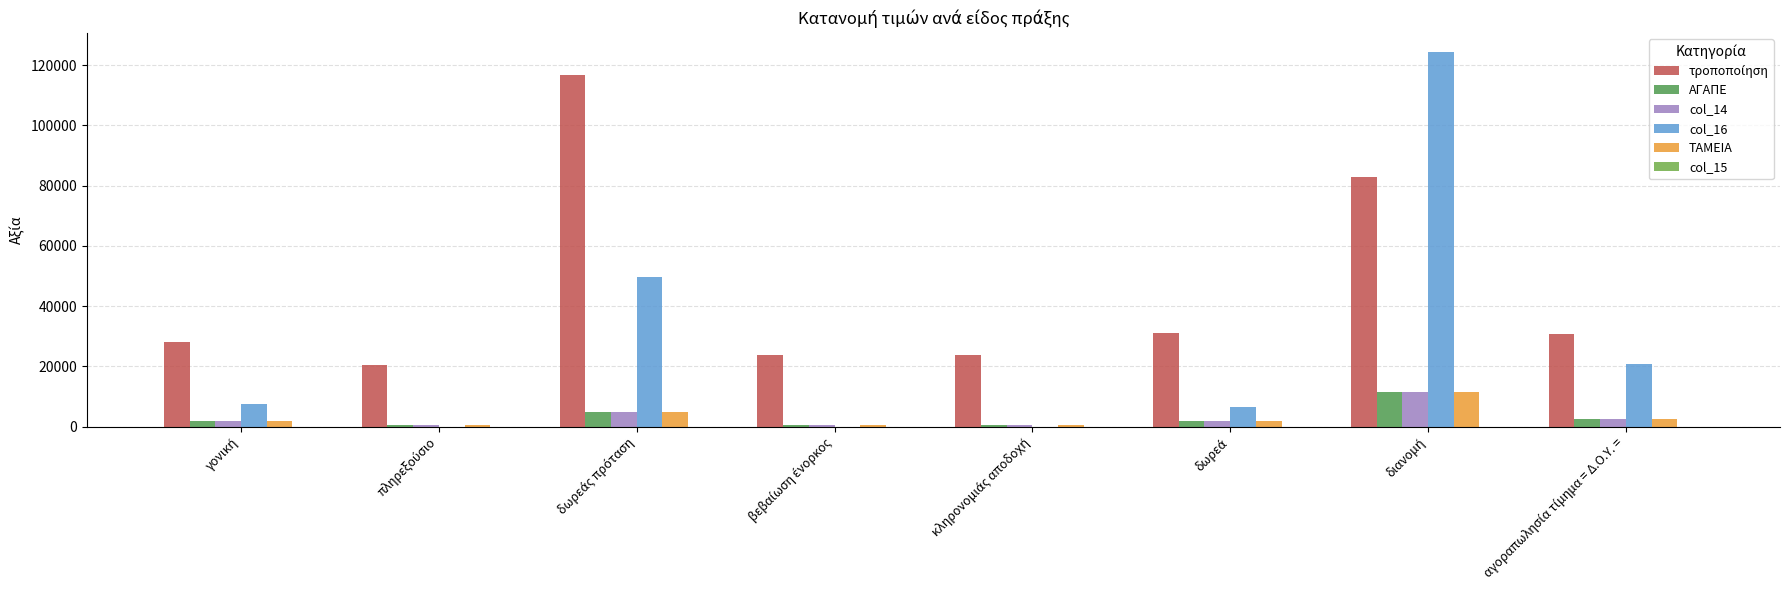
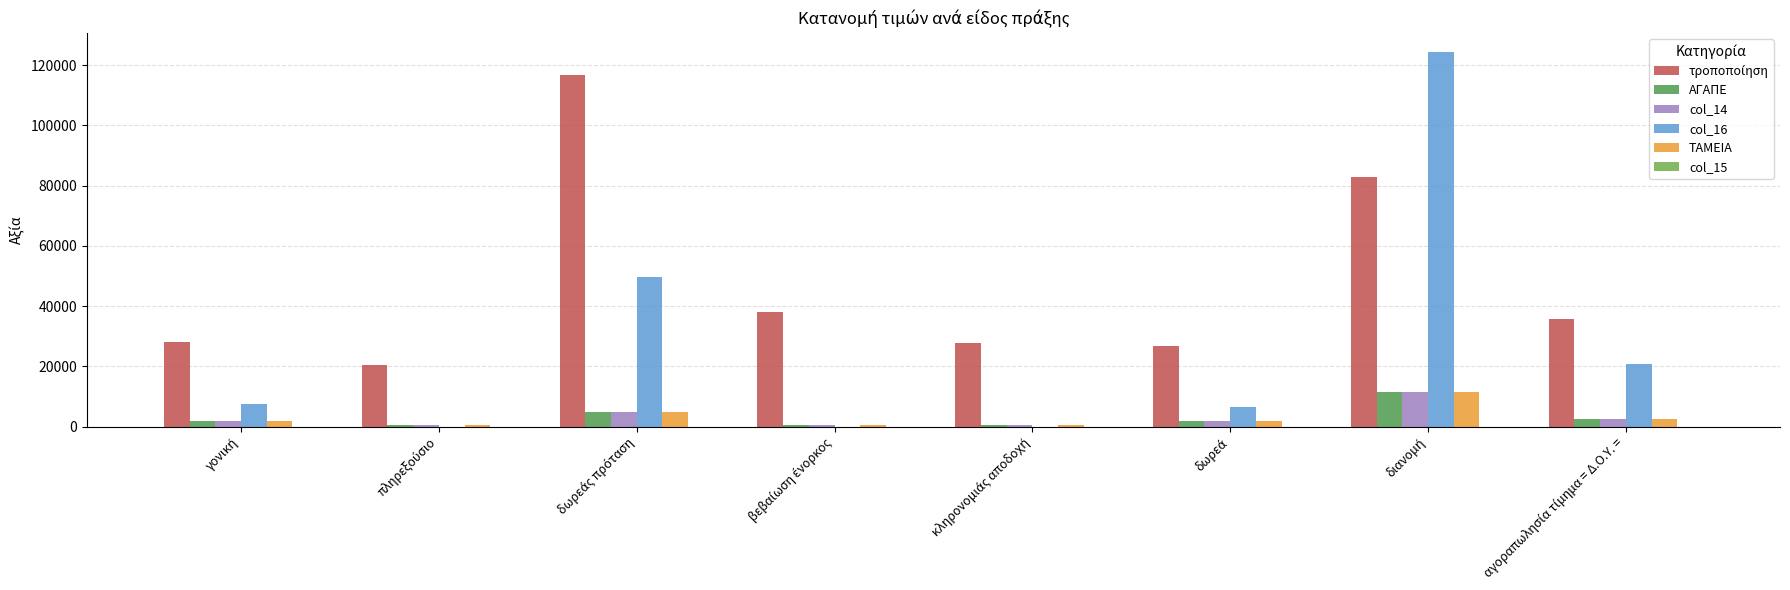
τροποποίηση, βεβαίωση ένορκος: 24000 -> 38000
τροποποίηση, κληρονομιάς αποδοχή: 24000 -> 28000
τροποποίηση, δωρεά: 31000 -> 27000
τροποποίηση, αγοραπωλησία τίμημα = Δ.Ο.Υ. =: 31000 -> 36000
